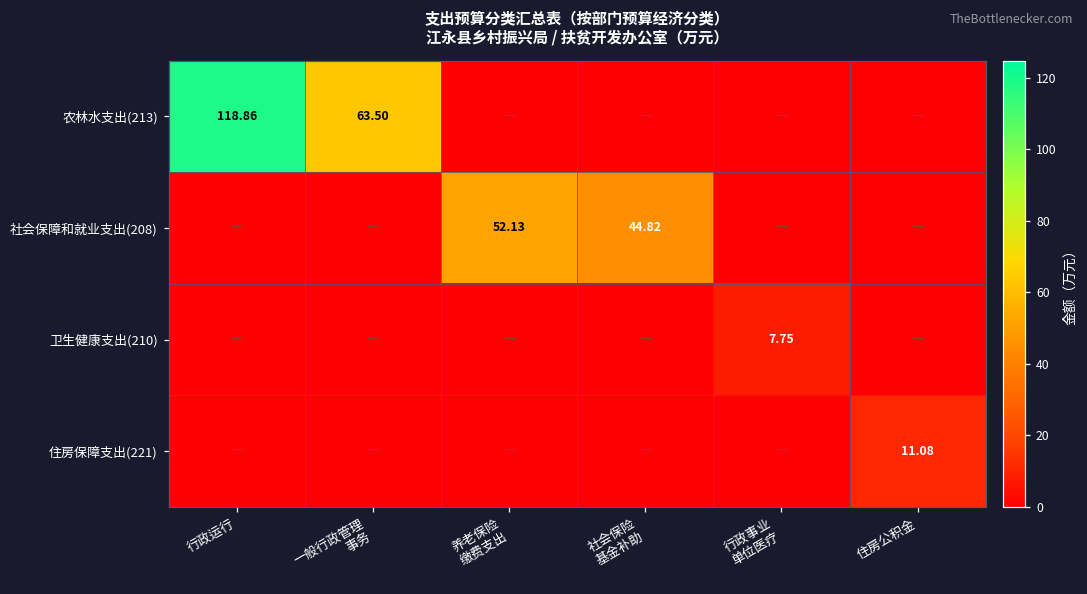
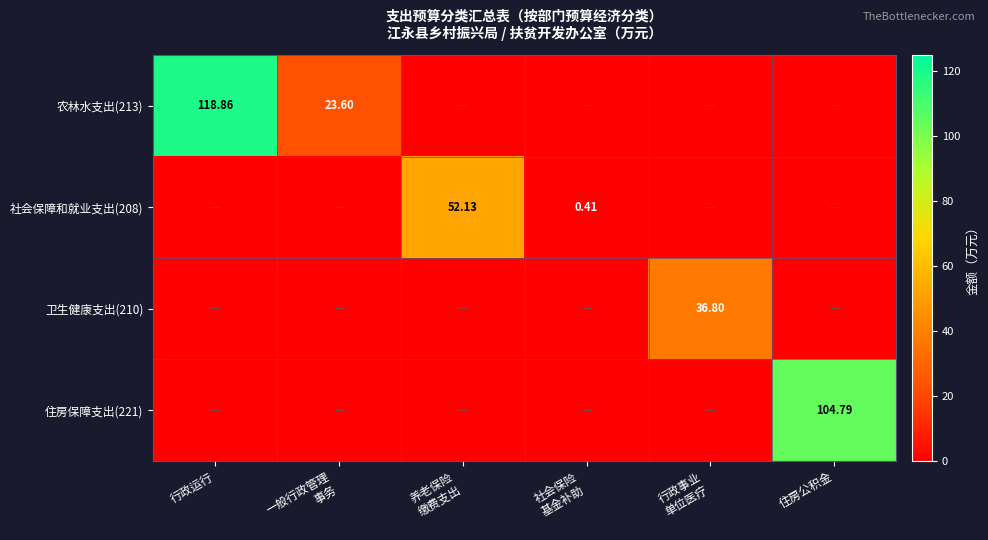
农林水支出(213), 一般行政管理 事务: 63.50 -> 23.60
社会保障和就业支出(208), 社会保险 基金补助: 44.82 -> 0.41
卫生健康支出(210), 行政事业 单位医疗: 7.75 -> 36.80
住房保障支出(221), 住房公积金: 11.08 -> 104.79
